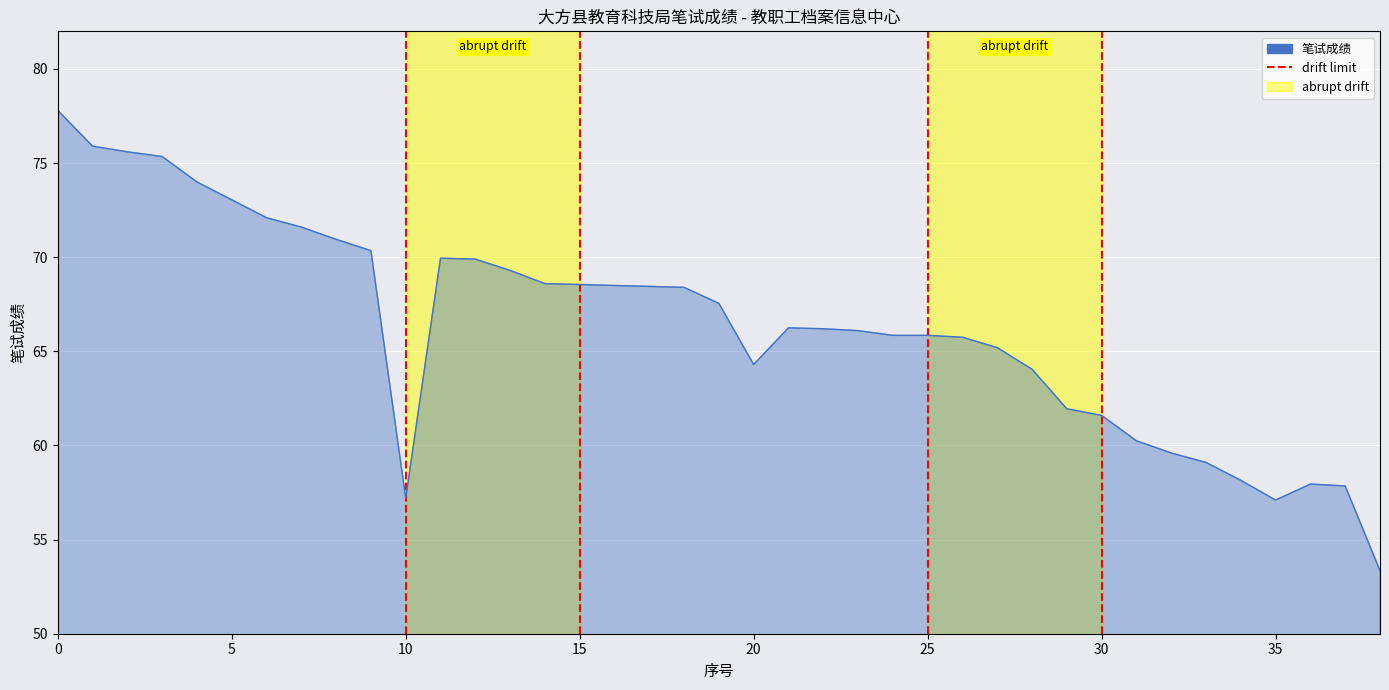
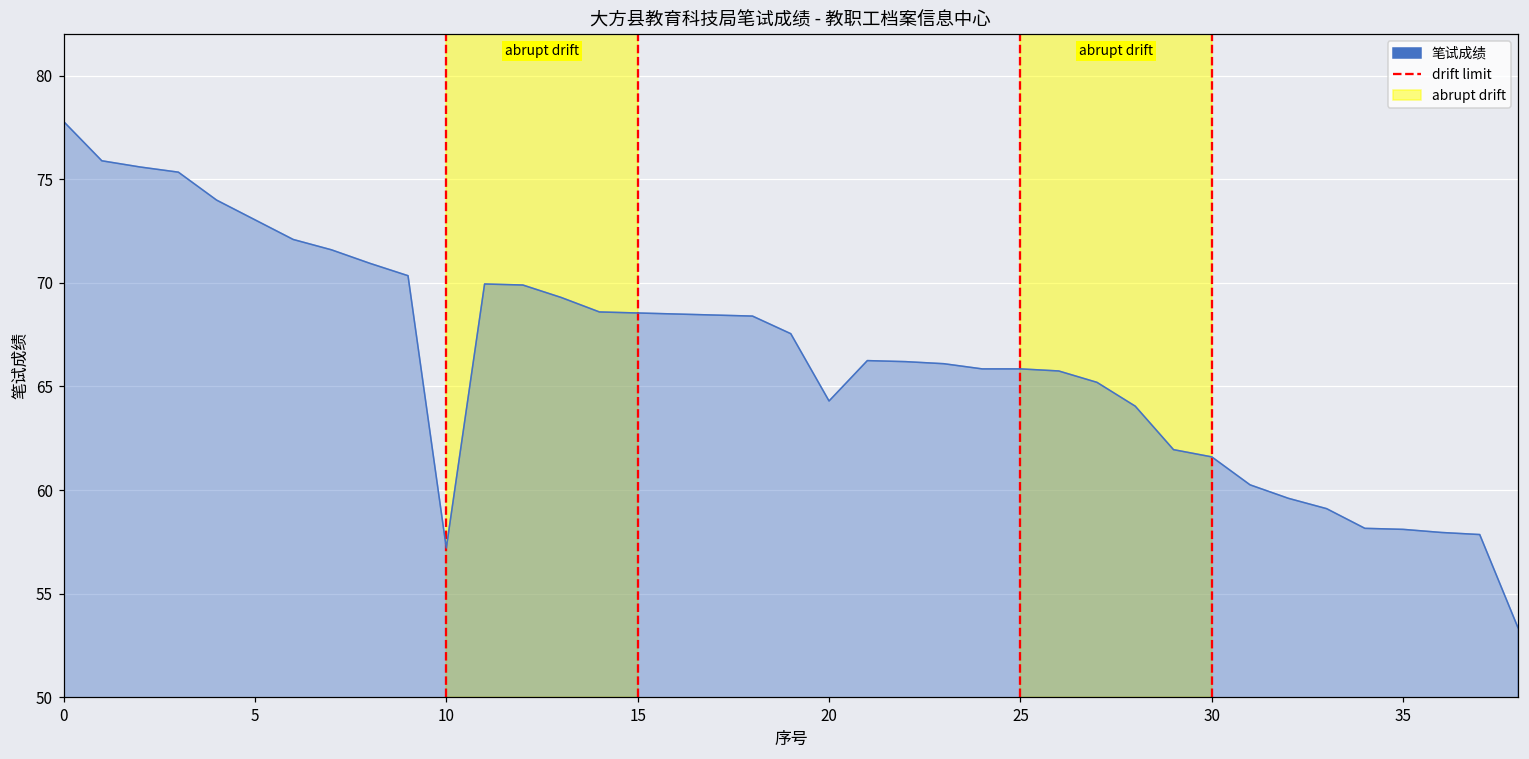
35: 57.1 -> 58.1
